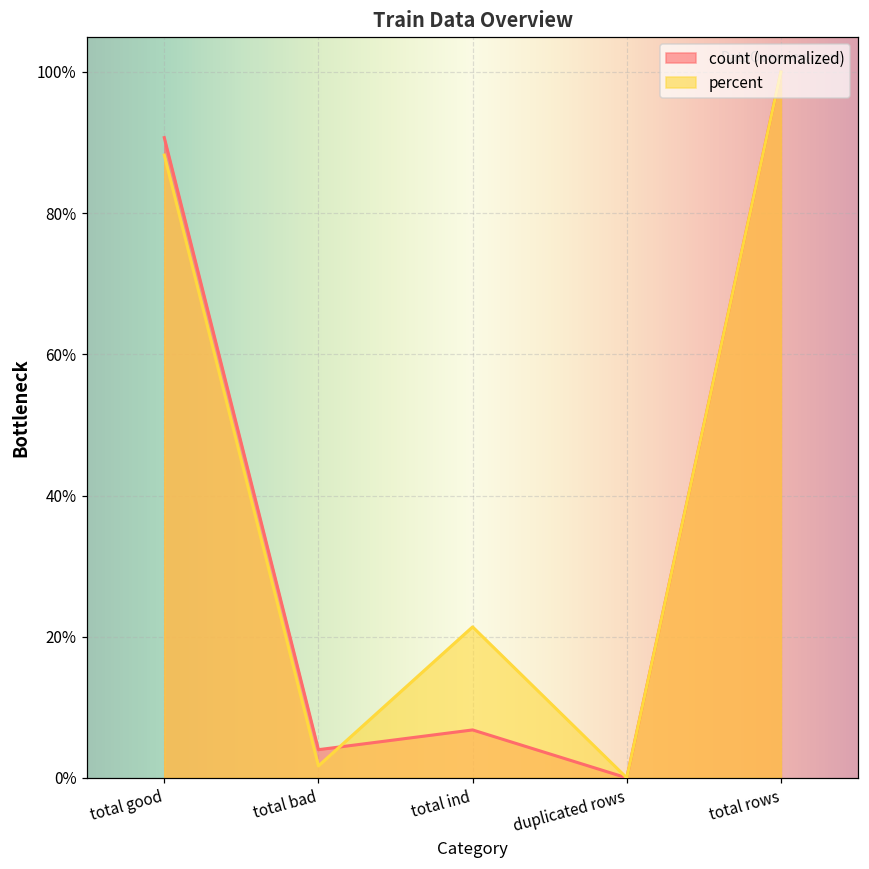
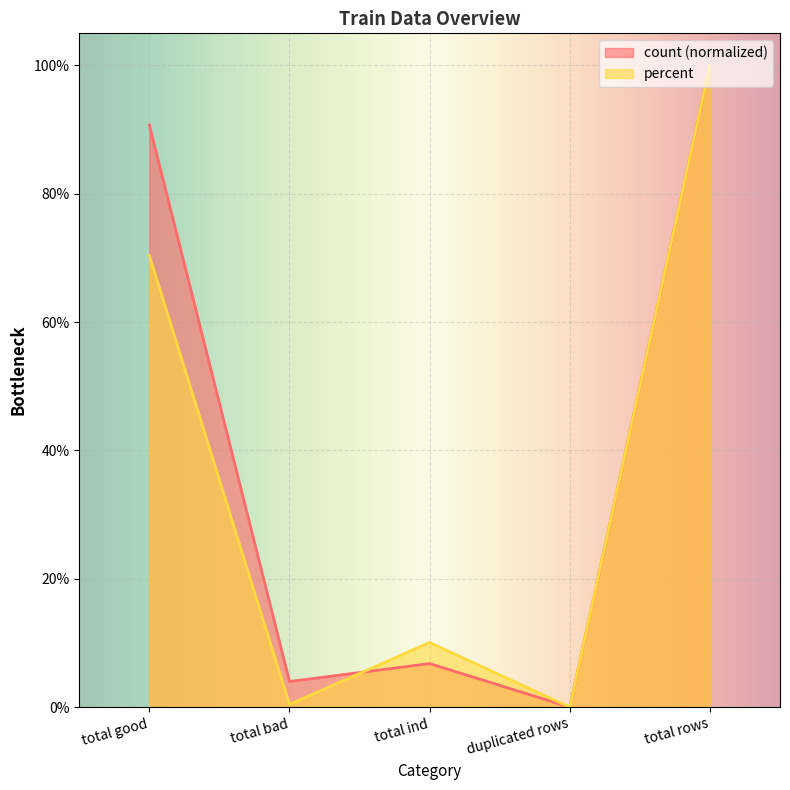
percent, total good: 88% -> 70%
percent, total bad: 2% -> 0%
percent, total ind: 21% -> 10%
